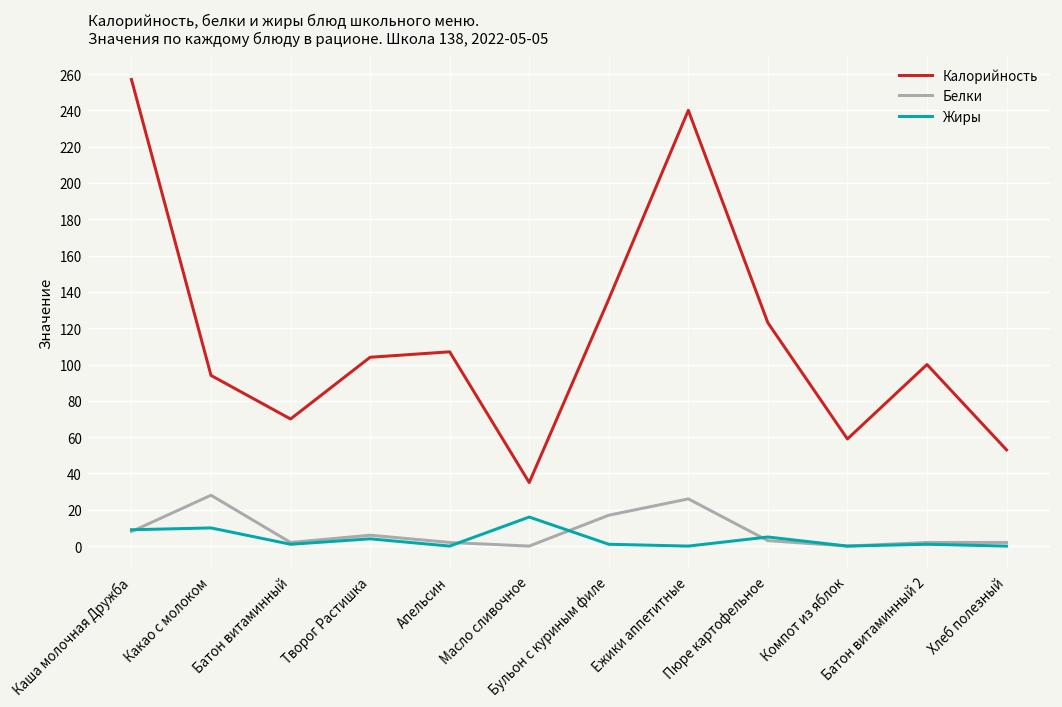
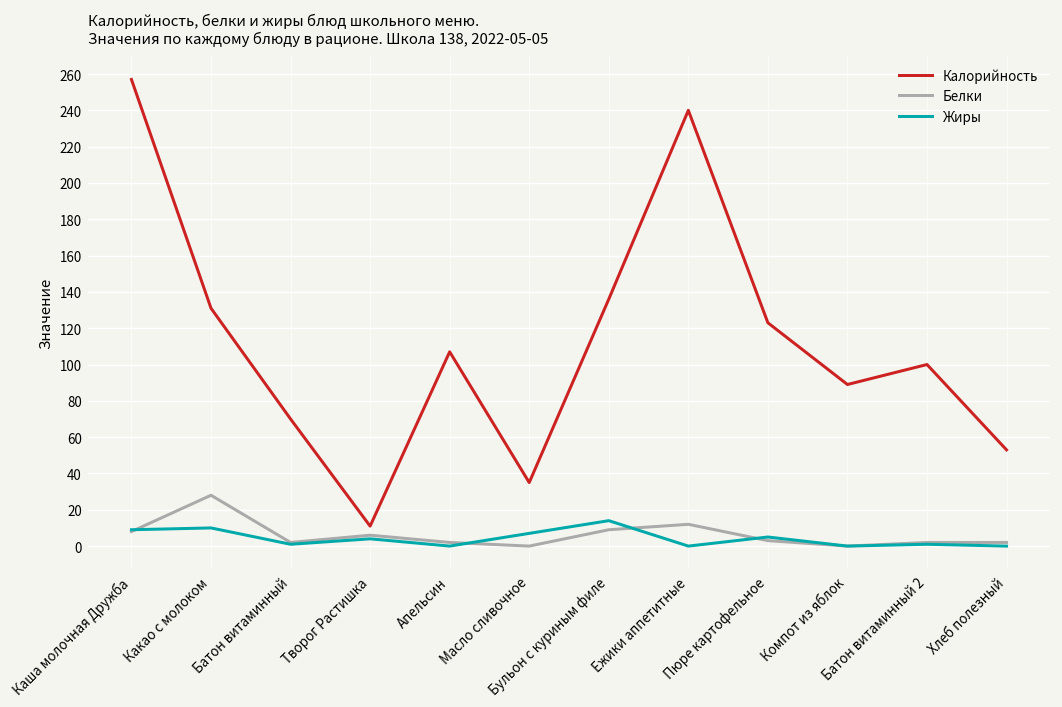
Калорийность, Какао с молоком: 94 -> 131
Калорийность, Творог Растишка: 104 -> 11
Жиры, Масло сливочное: 16 -> 7
Белки, Бульон с куриным филе: 17 -> 9
Жиры, Бульон с куриным филе: 1 -> 14
Белки, Ежики аппетитные: 26 -> 12
Калорийность, Компот из яблок: 59 -> 89
